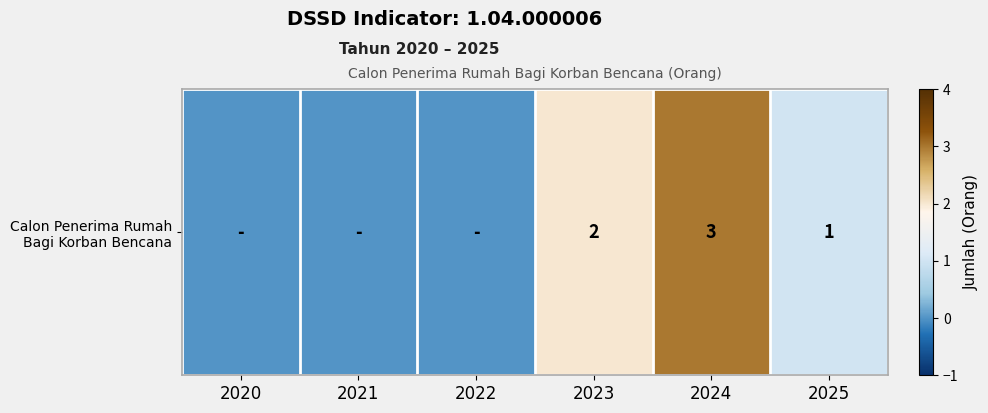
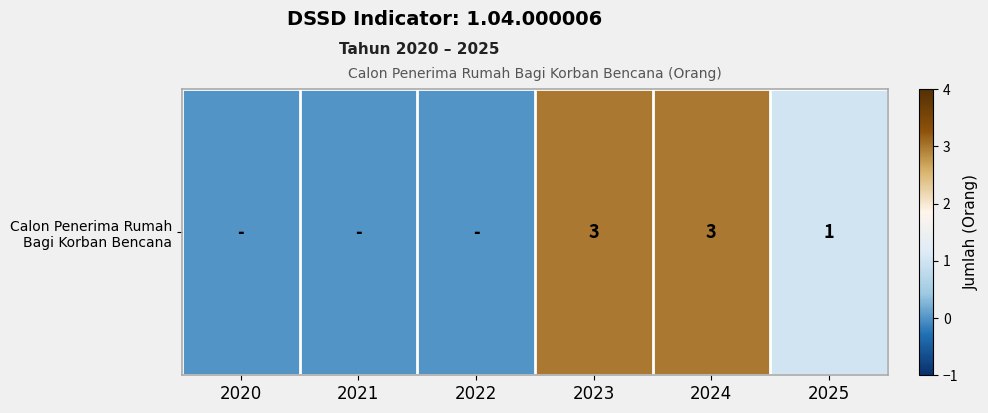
Calon Penerima Rumah Bagi Korban Bencana, 2023: 2 -> 3
